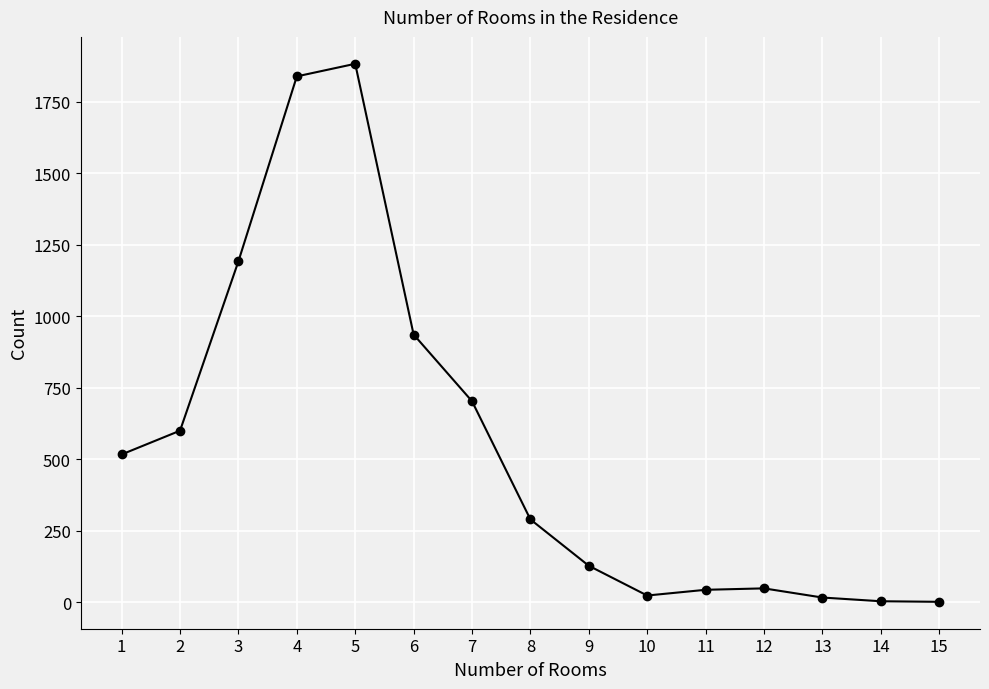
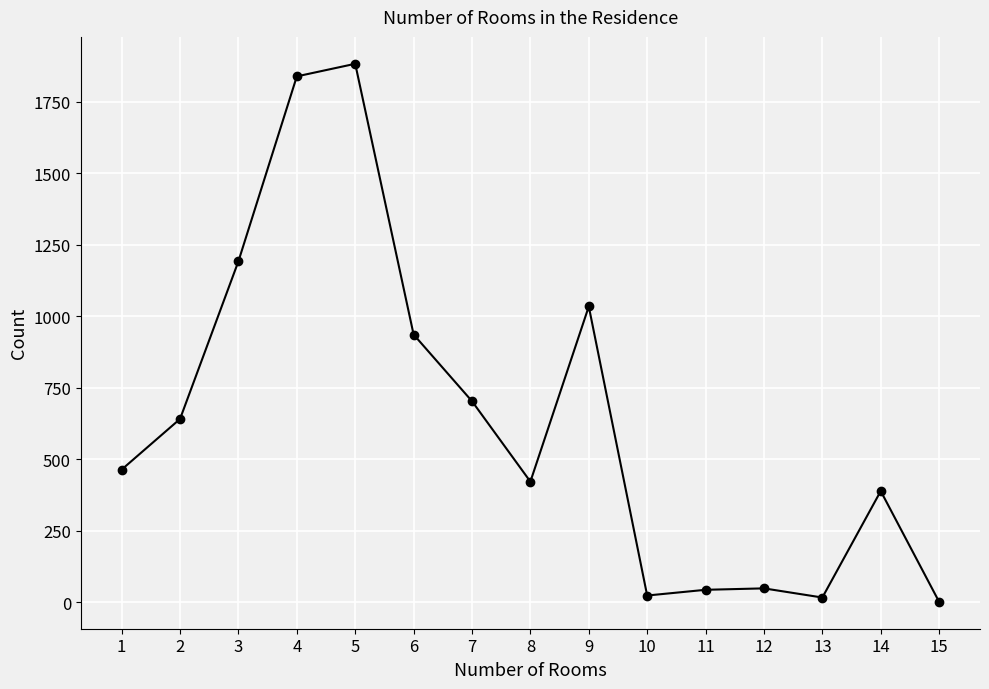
1: 520 -> 460
2: 600 -> 640
8: 290 -> 420
9: 130 -> 1030
14: 0 -> 390
